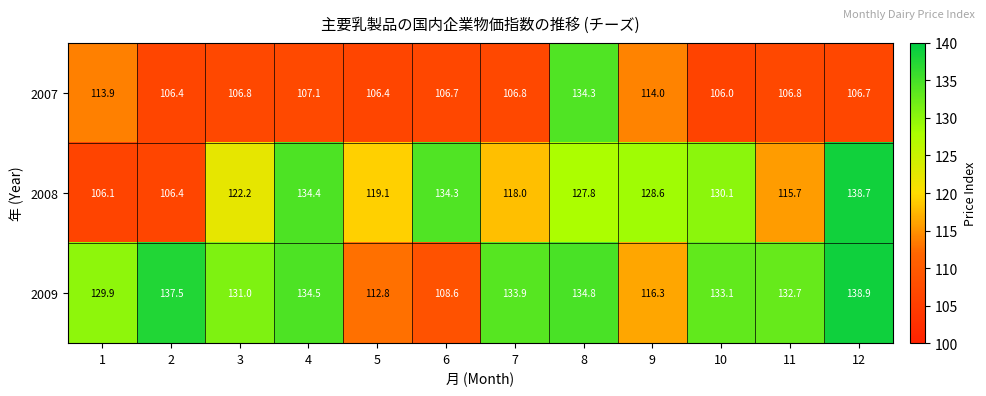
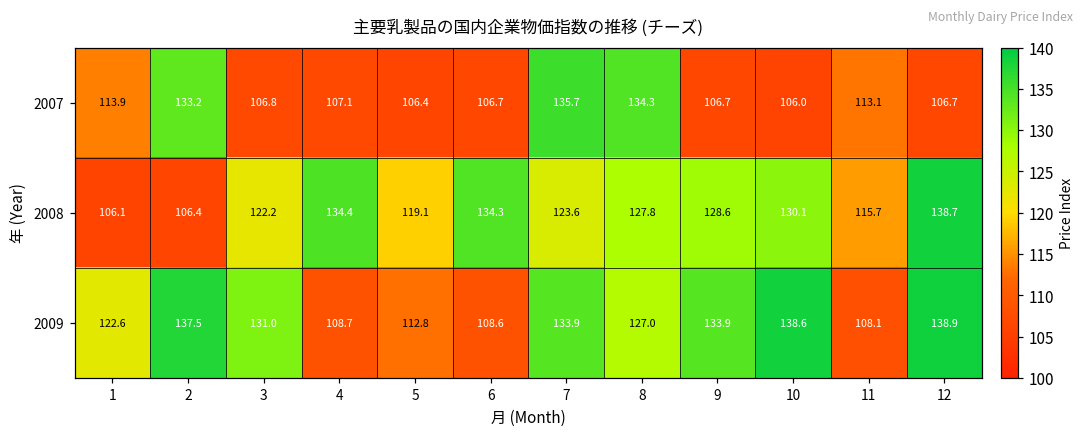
2007, 2: 106.4 -> 133.2
2007, 7: 106.8 -> 135.7
2007, 9: 114.0 -> 106.7
2007, 11: 106.8 -> 113.1
2008, 7: 118.0 -> 123.6
2009, 1: 129.9 -> 122.6
2009, 4: 134.5 -> 108.7
2009, 8: 134.8 -> 127.0
2009, 9: 116.3 -> 133.9
2009, 10: 133.1 -> 138.6
2009, 11: 132.7 -> 108.1
